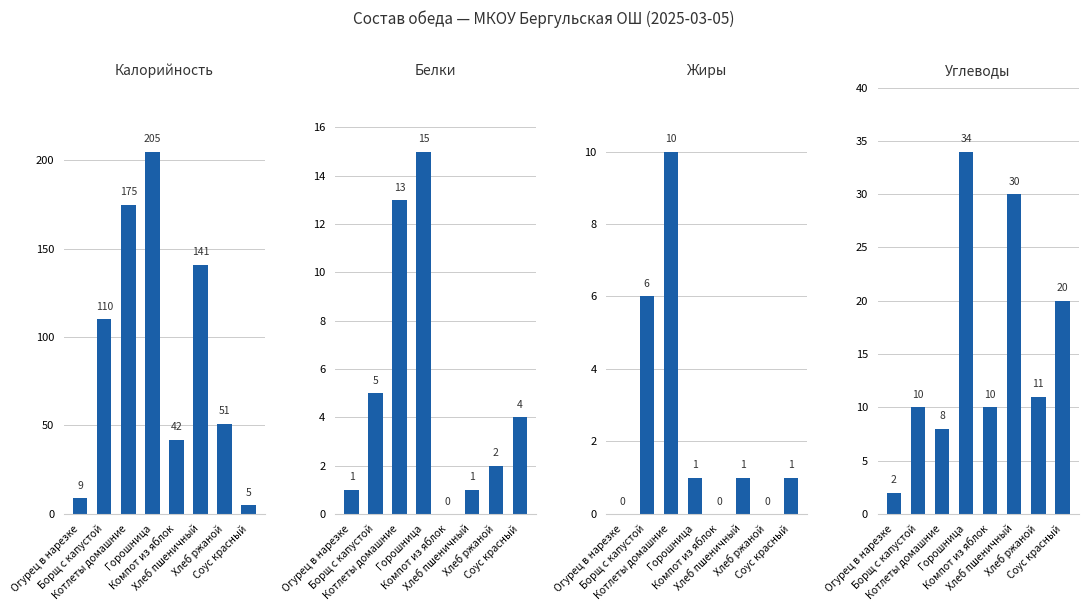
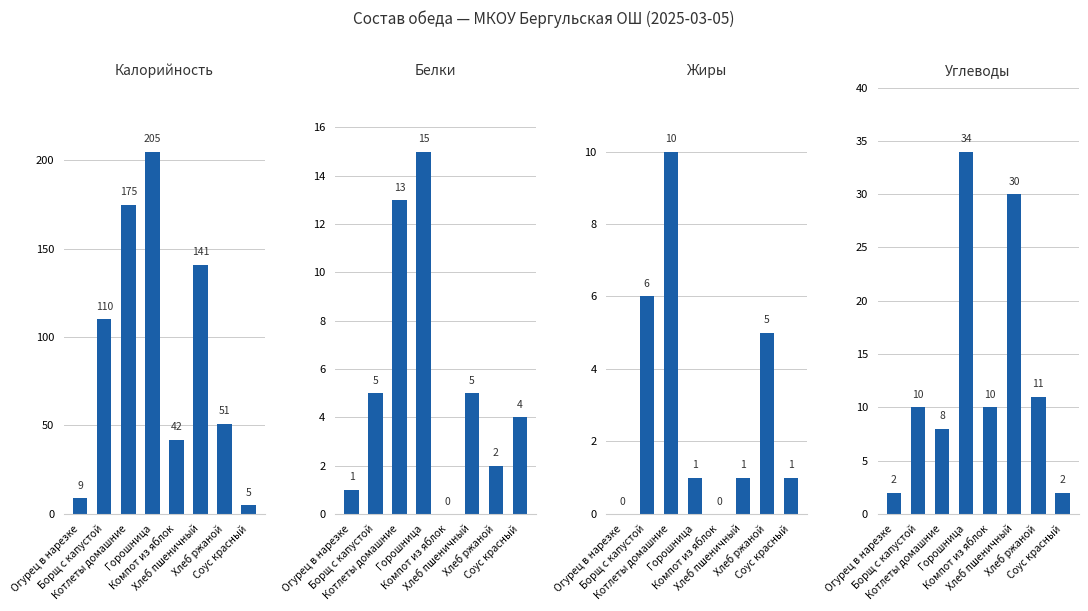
Белки, Хлеб пшеничный: 1 -> 5
Жиры, Хлеб ржаной: 0 -> 5
Углеводы, Соус красный: 20 -> 2
